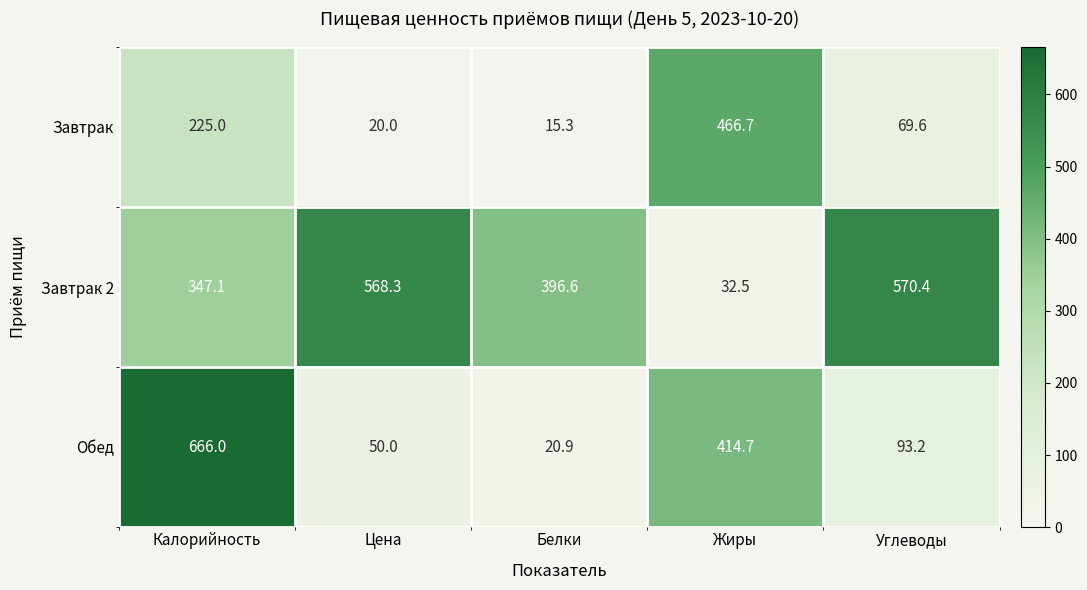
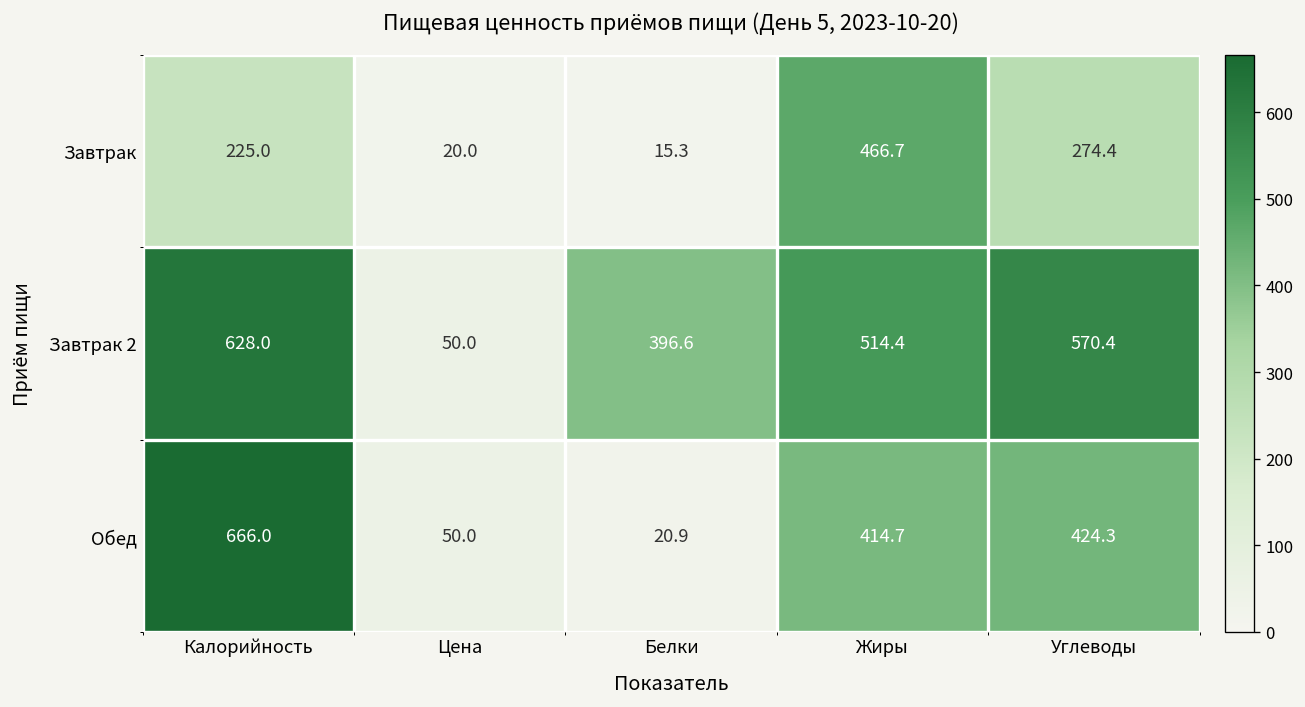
Завтрак, Углеводы: 69.6 -> 274.4
Завтрак 2, Калорийность: 347.1 -> 628.0
Завтрак 2, Цена: 568.3 -> 50.0
Завтрак 2, Жиры: 32.5 -> 514.4
Обед, Углеводы: 93.2 -> 424.3
